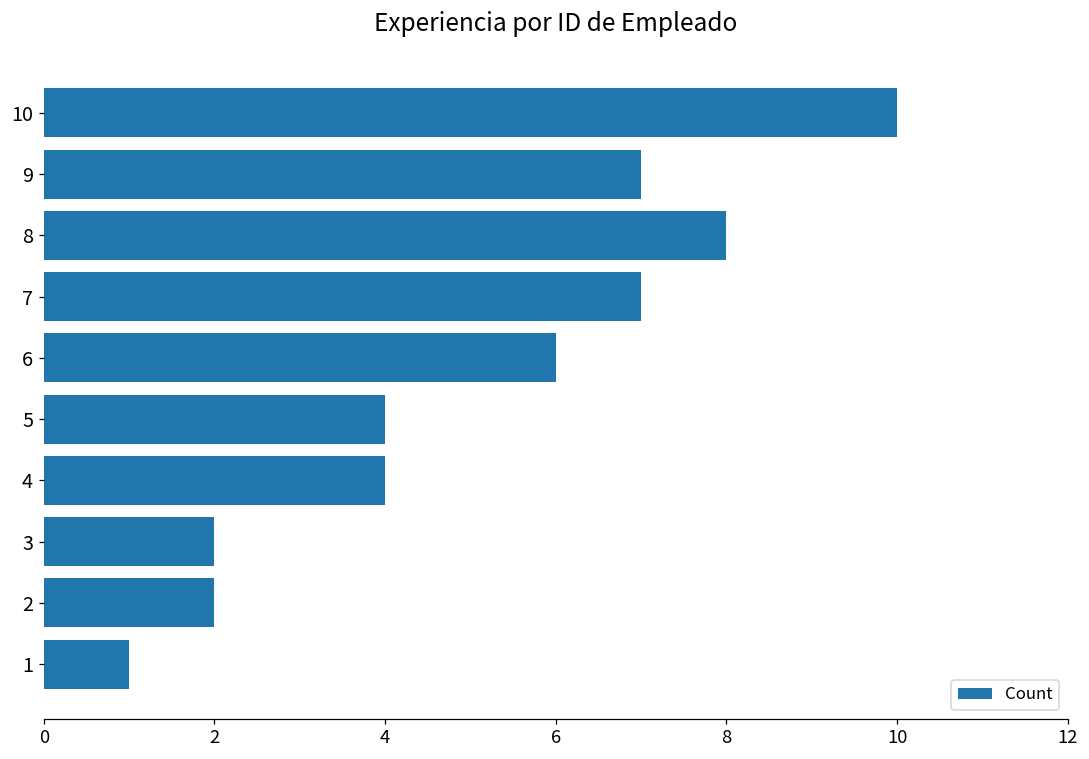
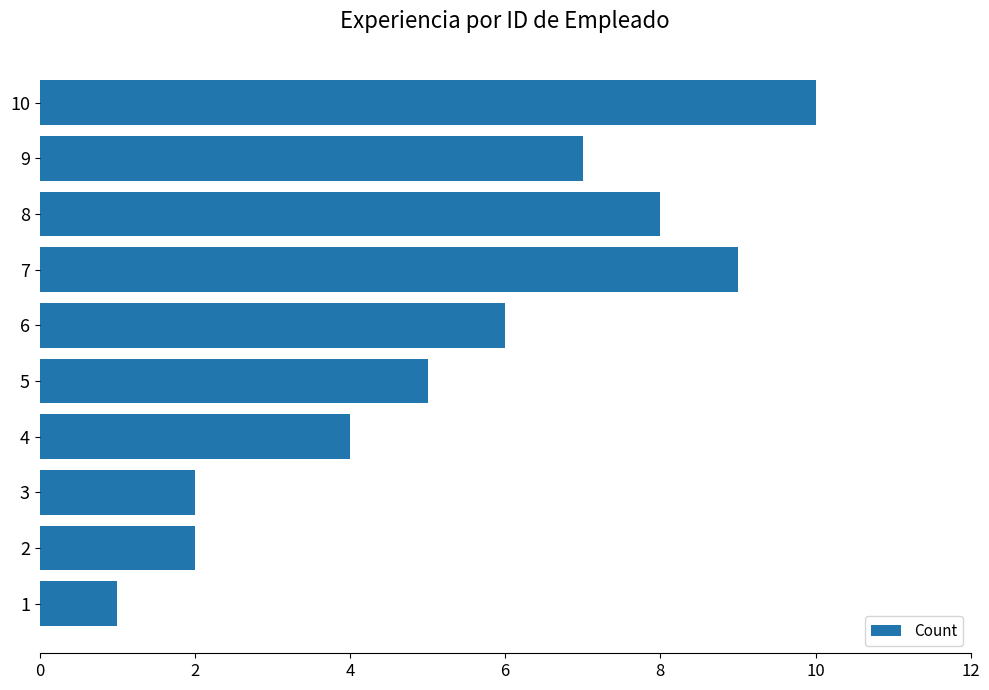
7: 7 -> 9
5: 4 -> 5
